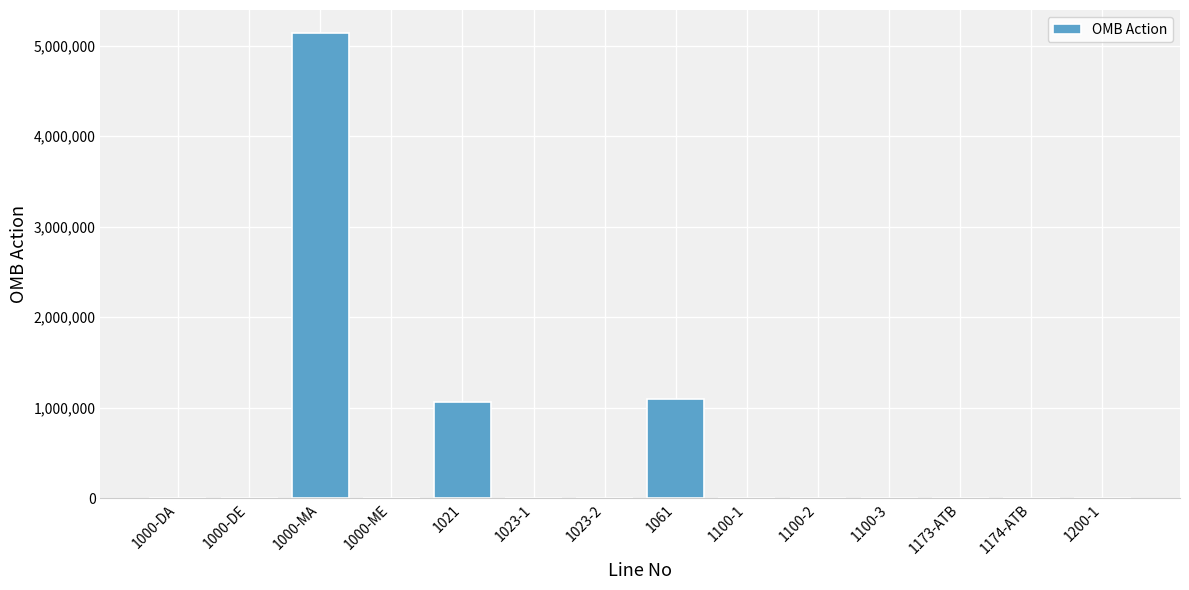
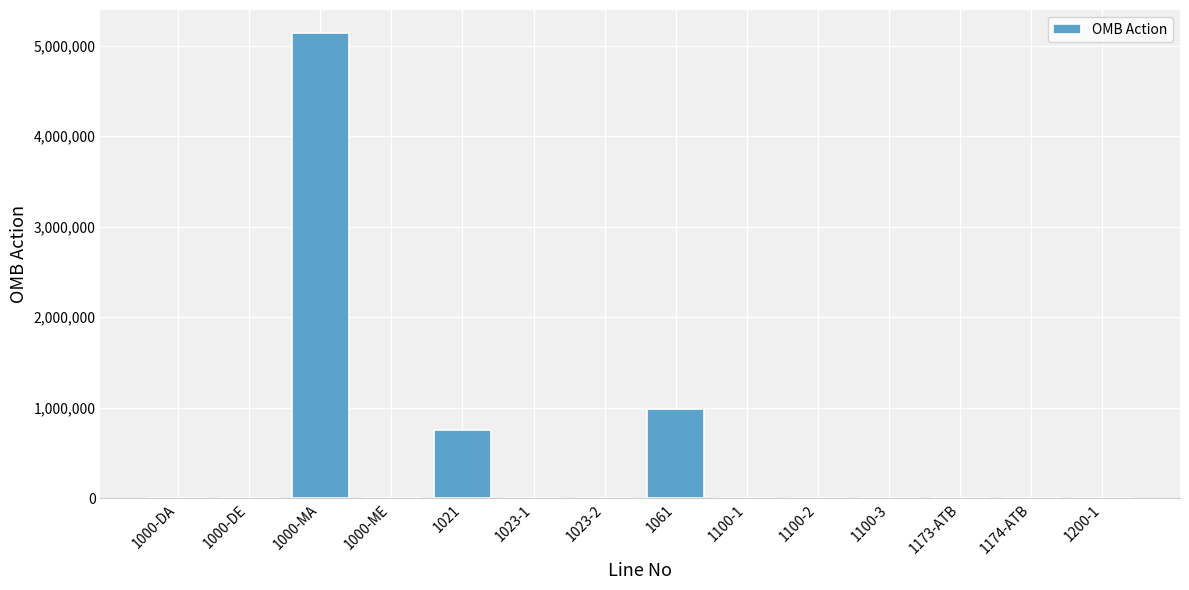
1021: 1,100,000 -> 800,000
1061: 1,100,000 -> 1,000,000
